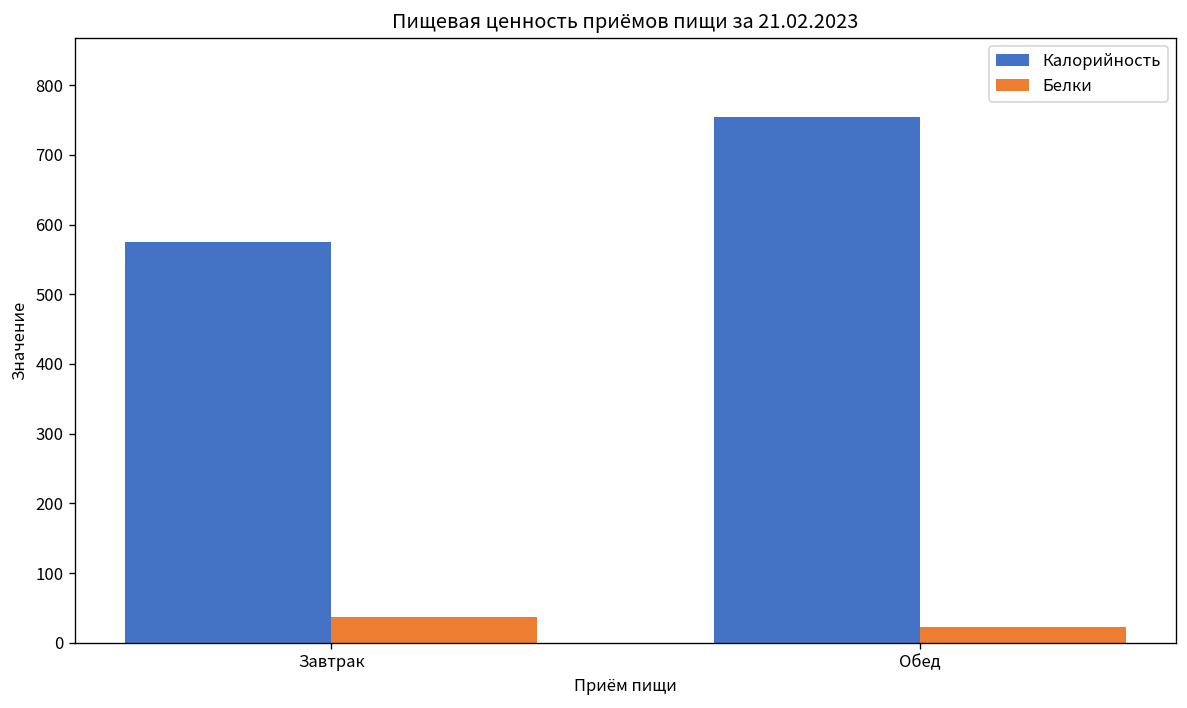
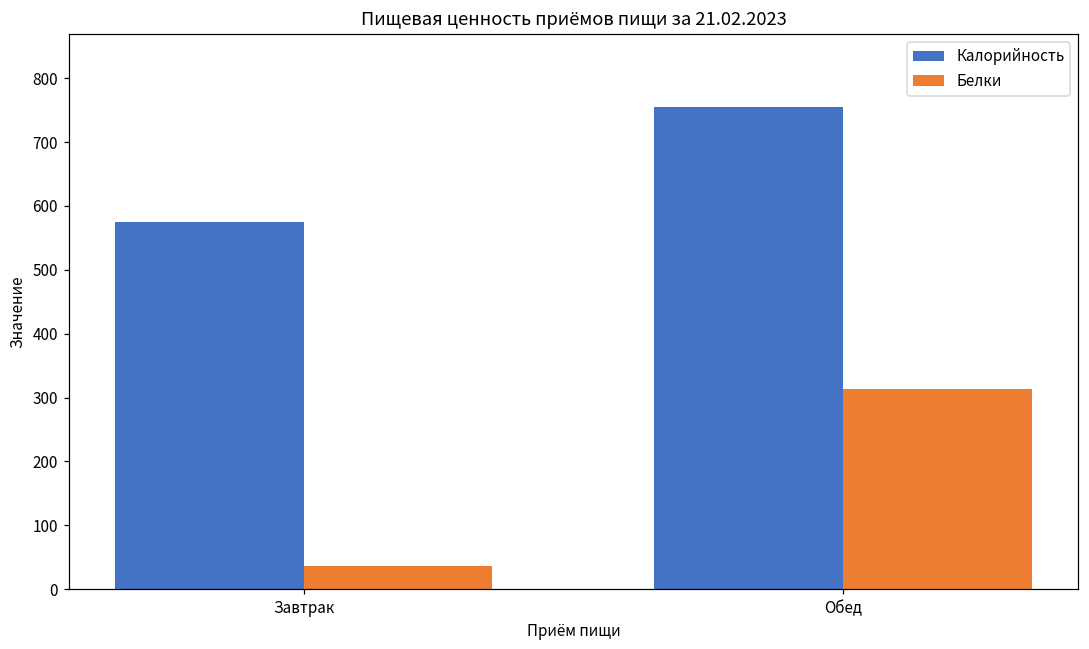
Белки, Обед: 20 -> 310
